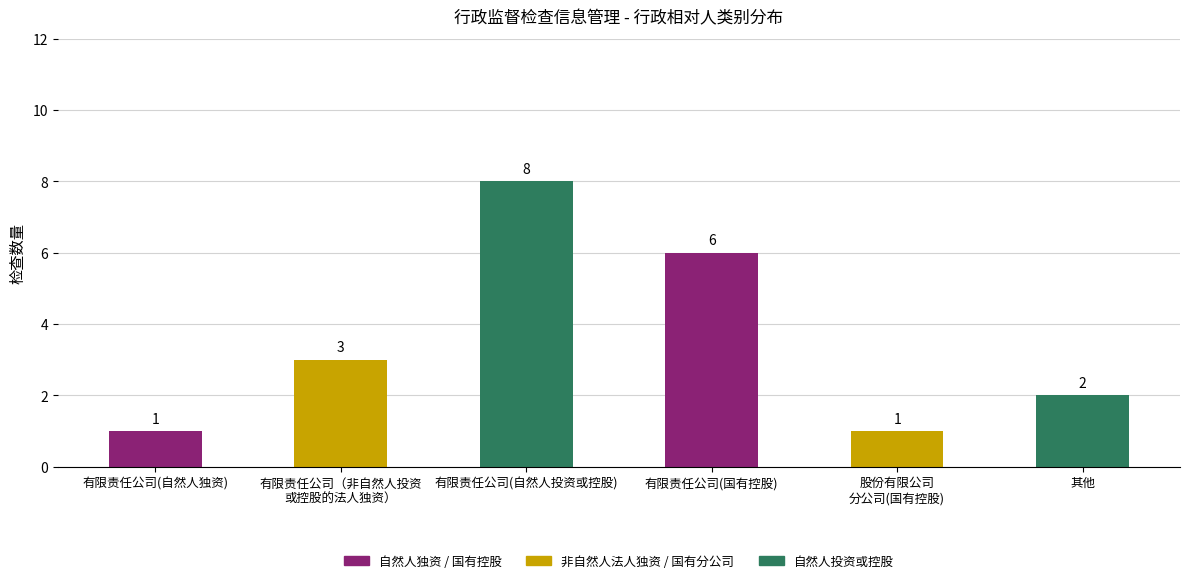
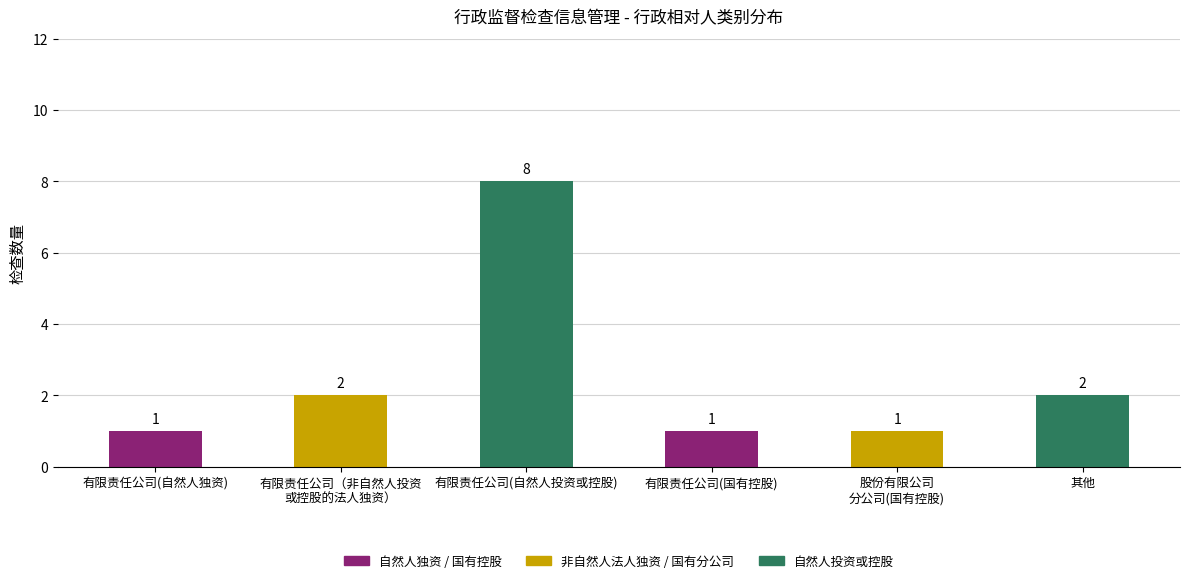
有限责任公司（非自然人投资 或控股的法人独资）: 3 -> 2
有限责任公司(国有控股): 6 -> 1
